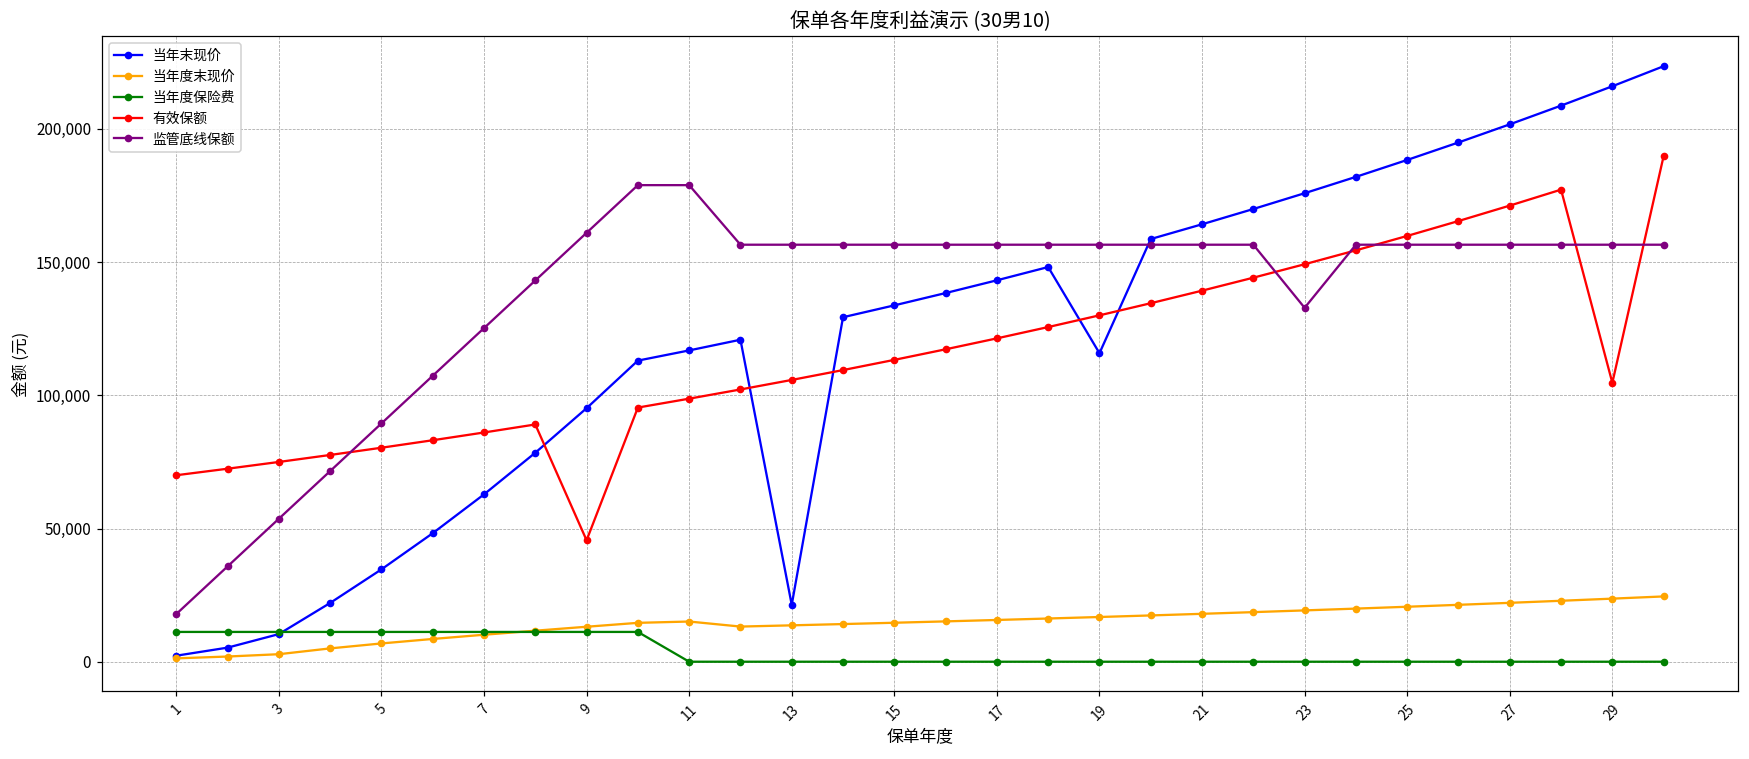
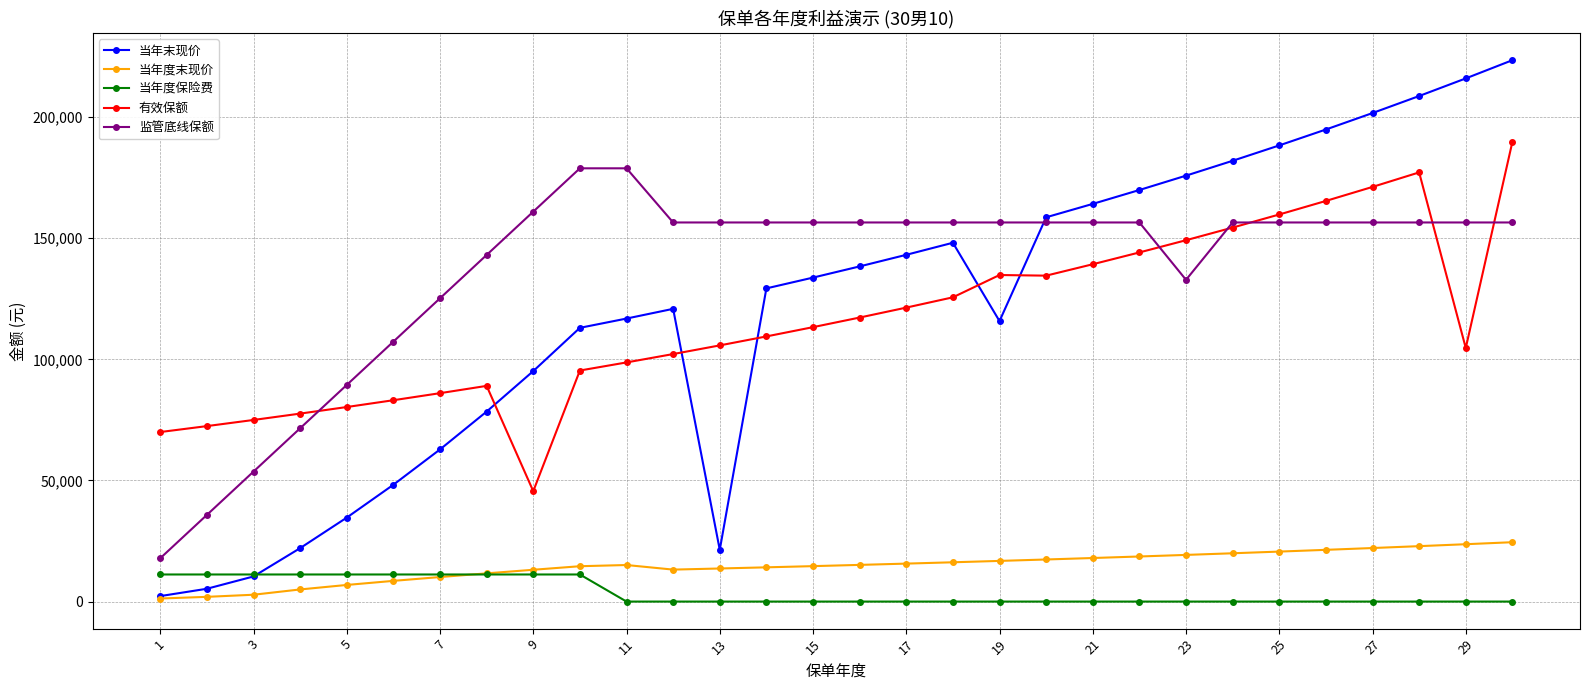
有效保额, 19: 130,000 -> 135,000
